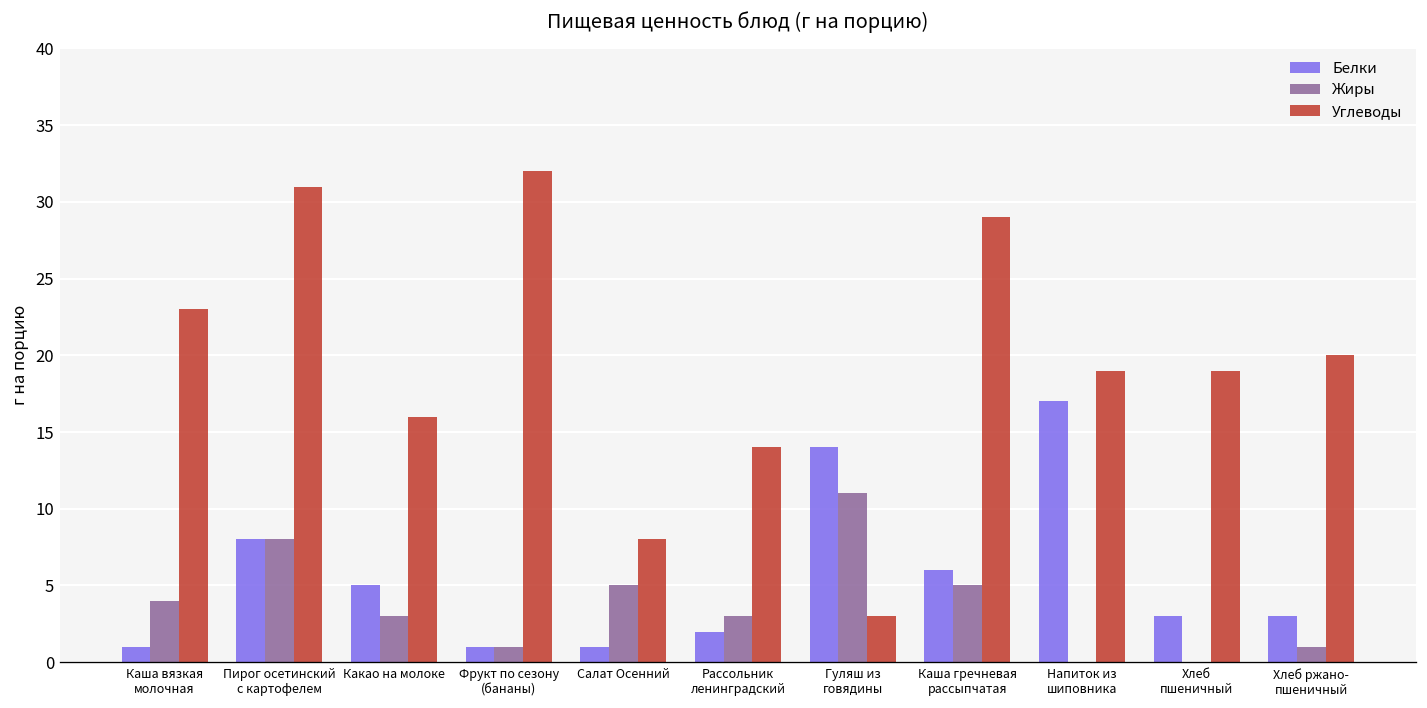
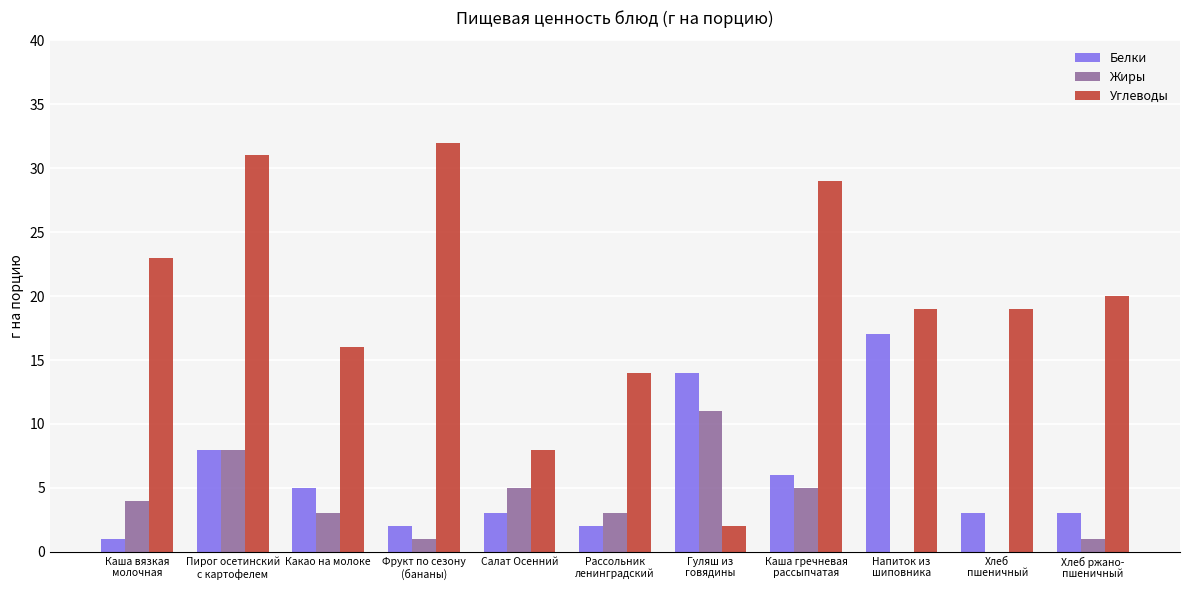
Белки, Фрукт по сезону (бананы): 1 -> 2
Белки, Салат Осенний: 1 -> 3
Углеводы, Гуляш из говядины: 3 -> 2
